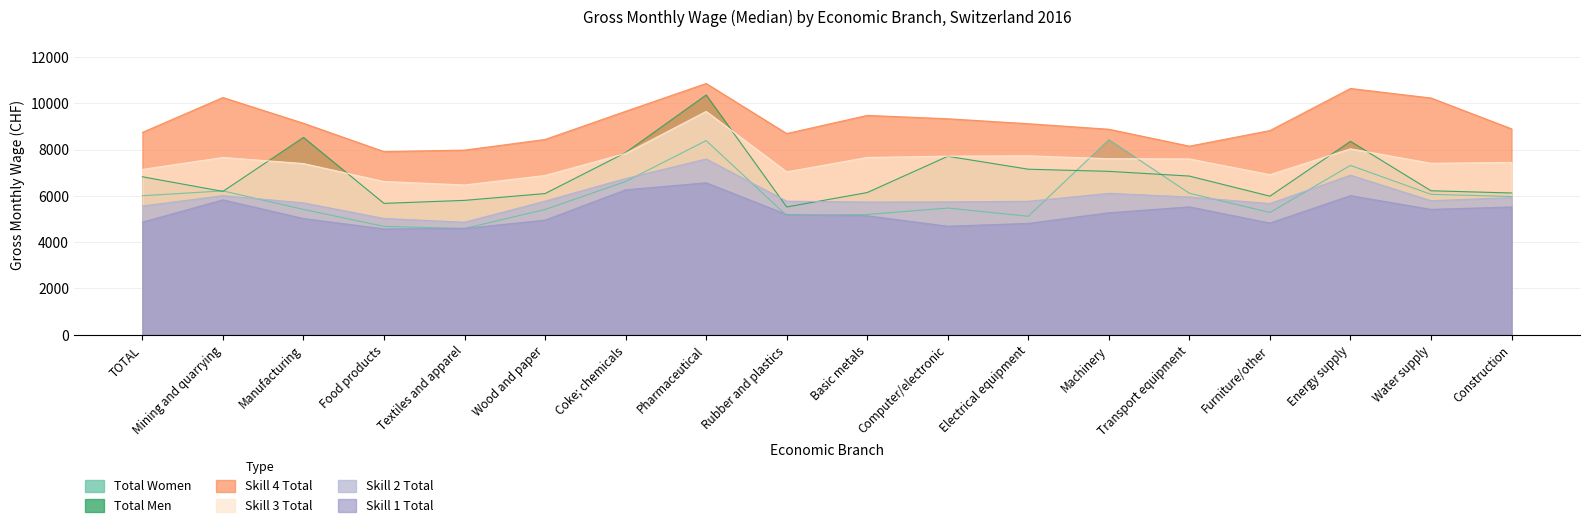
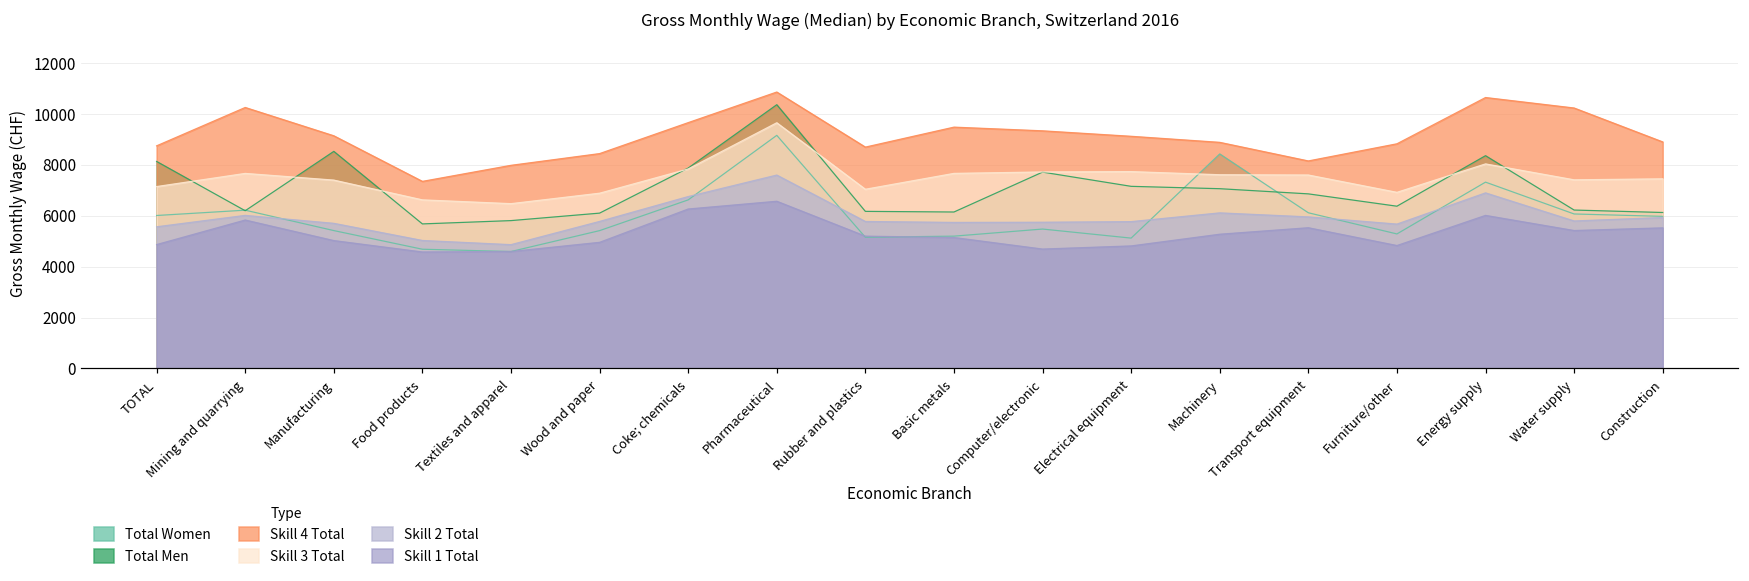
Total Men, TOTAL: 6800 -> 8100
Skill 4 Total, Food products: 7900 -> 7400
Total Women, Pharmaceutical: 8400 -> 9200
Total Men, Rubber and plastics: 5500 -> 6200
Total Men, Furniture/other: 6000 -> 6400
